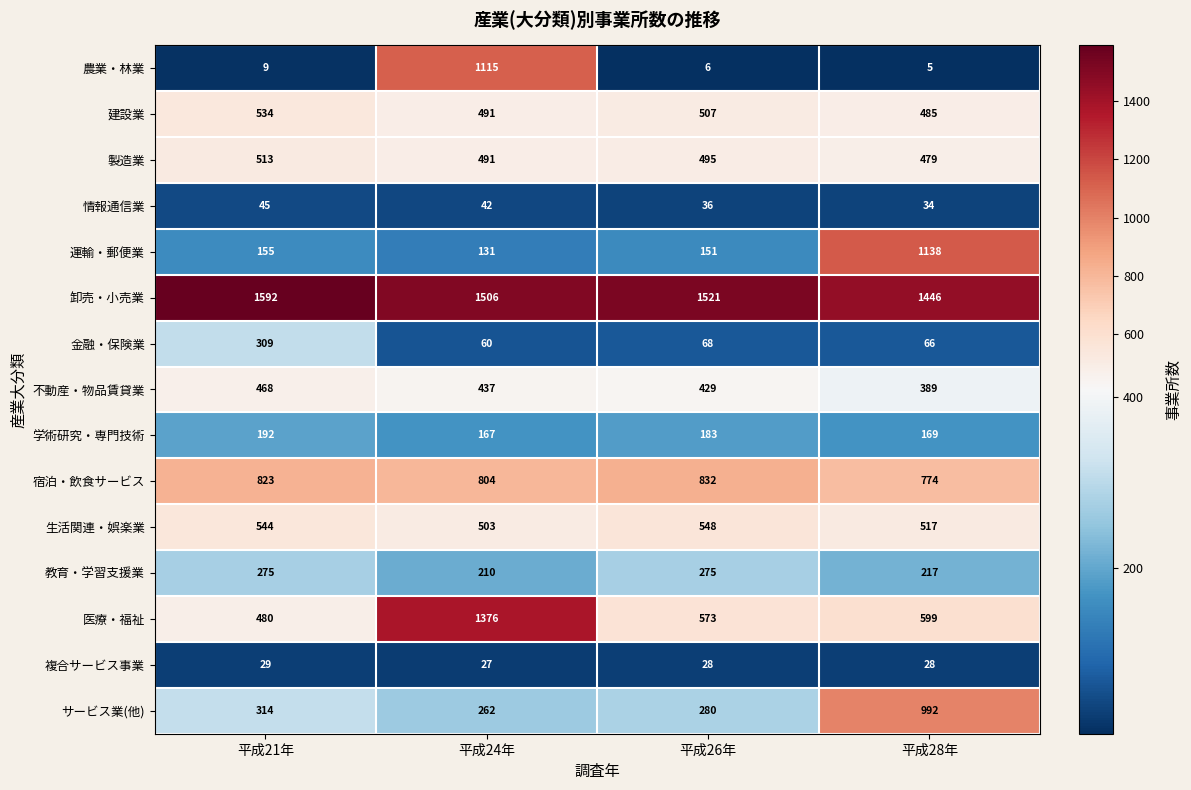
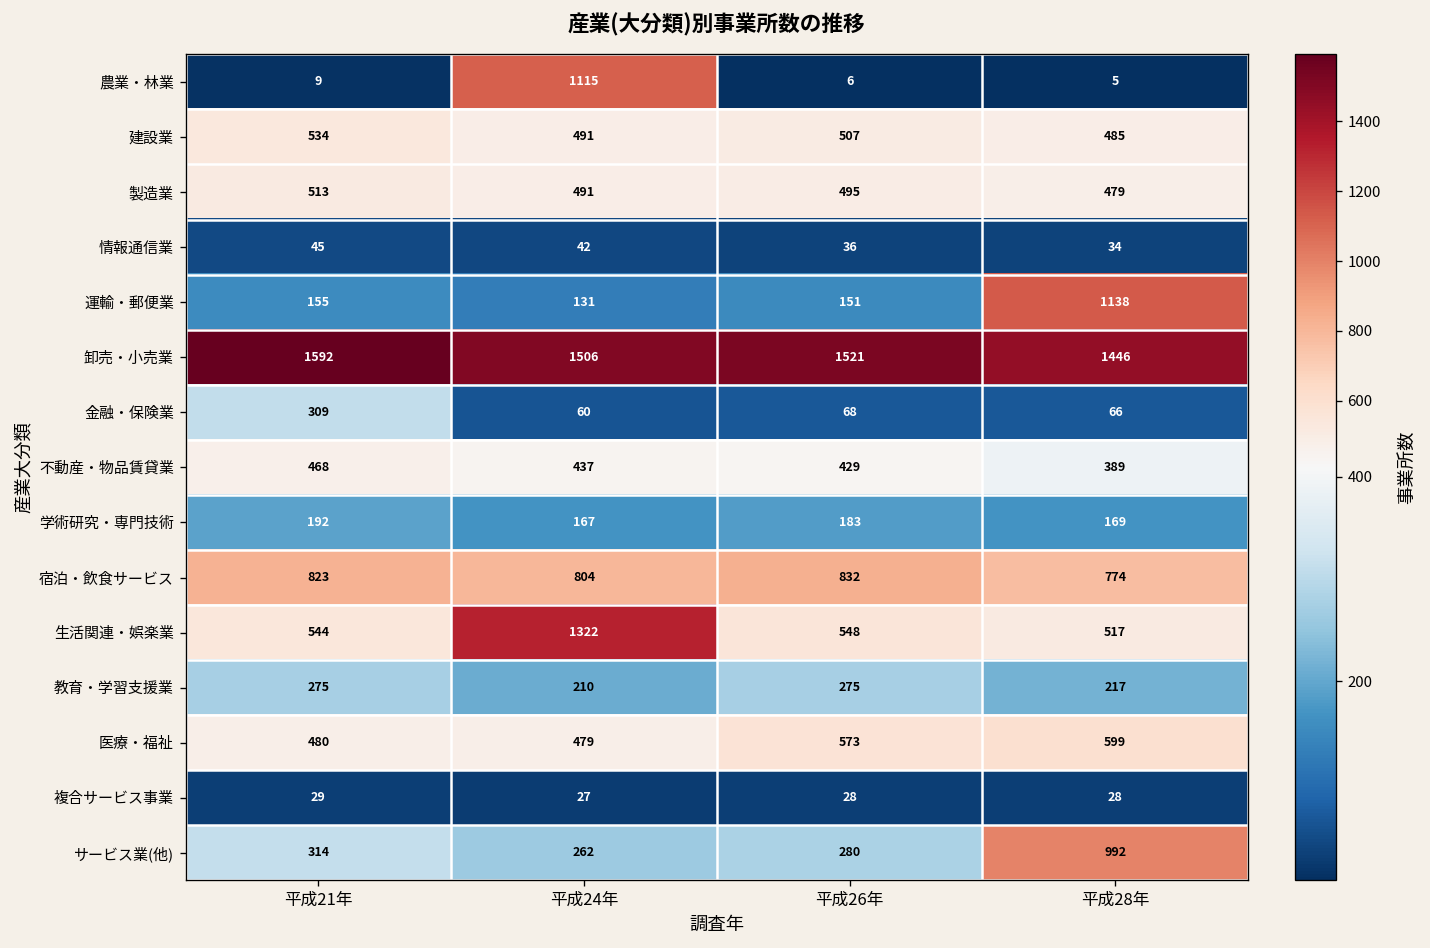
生活関連・娯楽業, 平成24年: 503 -> 1322
医療・福祉, 平成24年: 1376 -> 479
